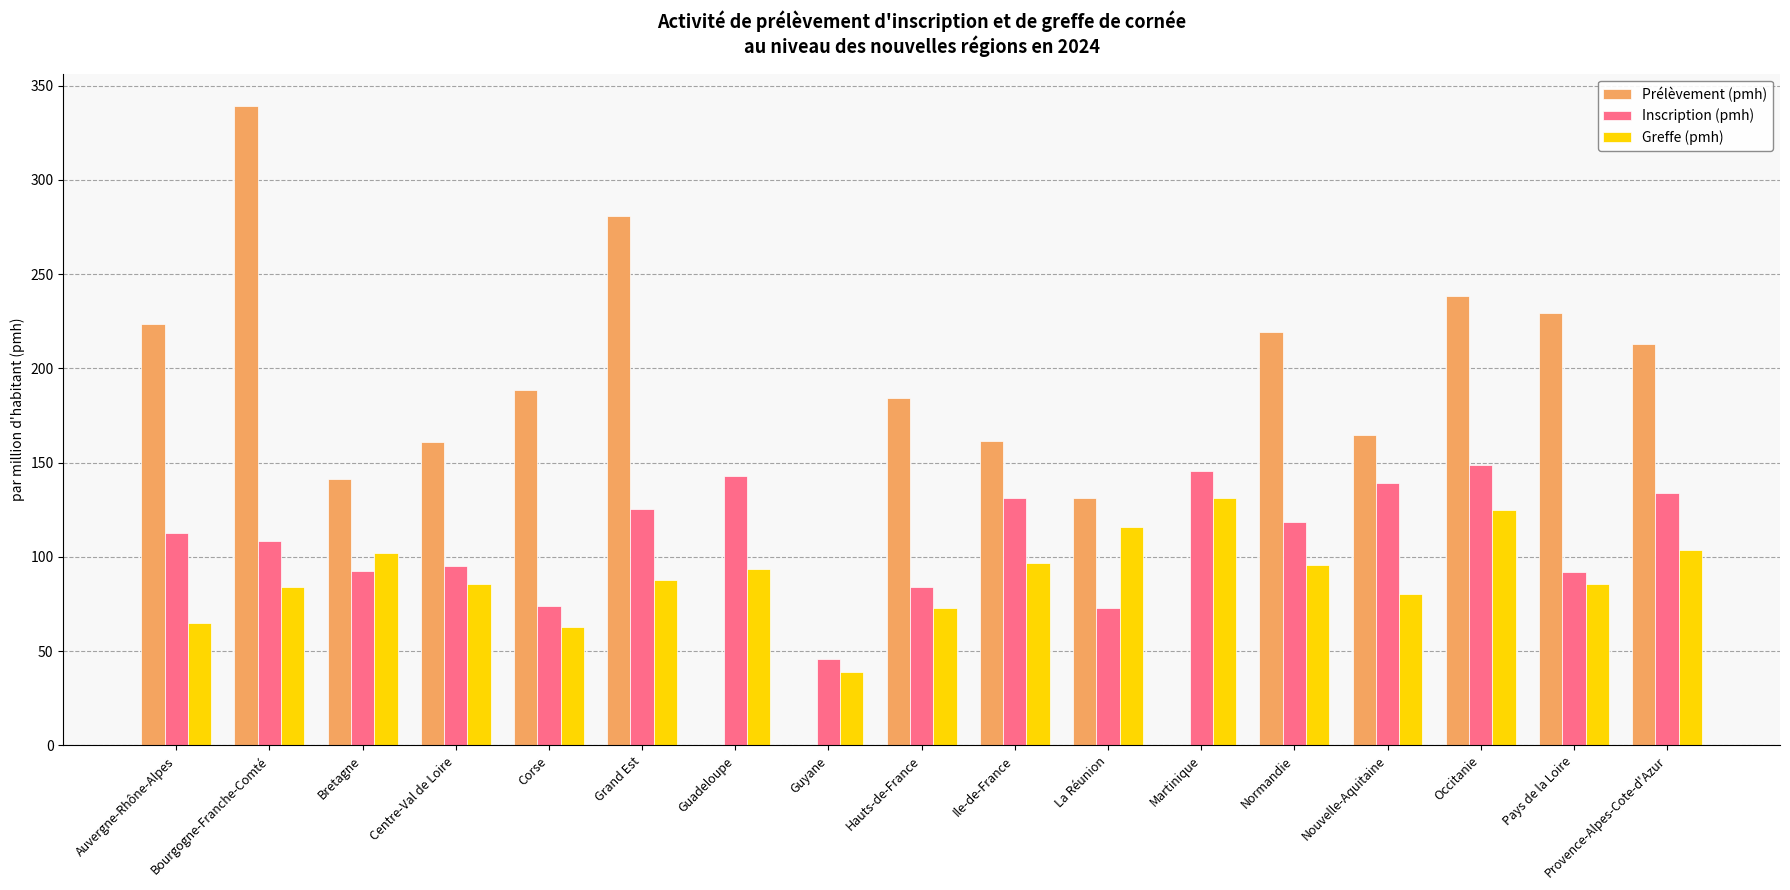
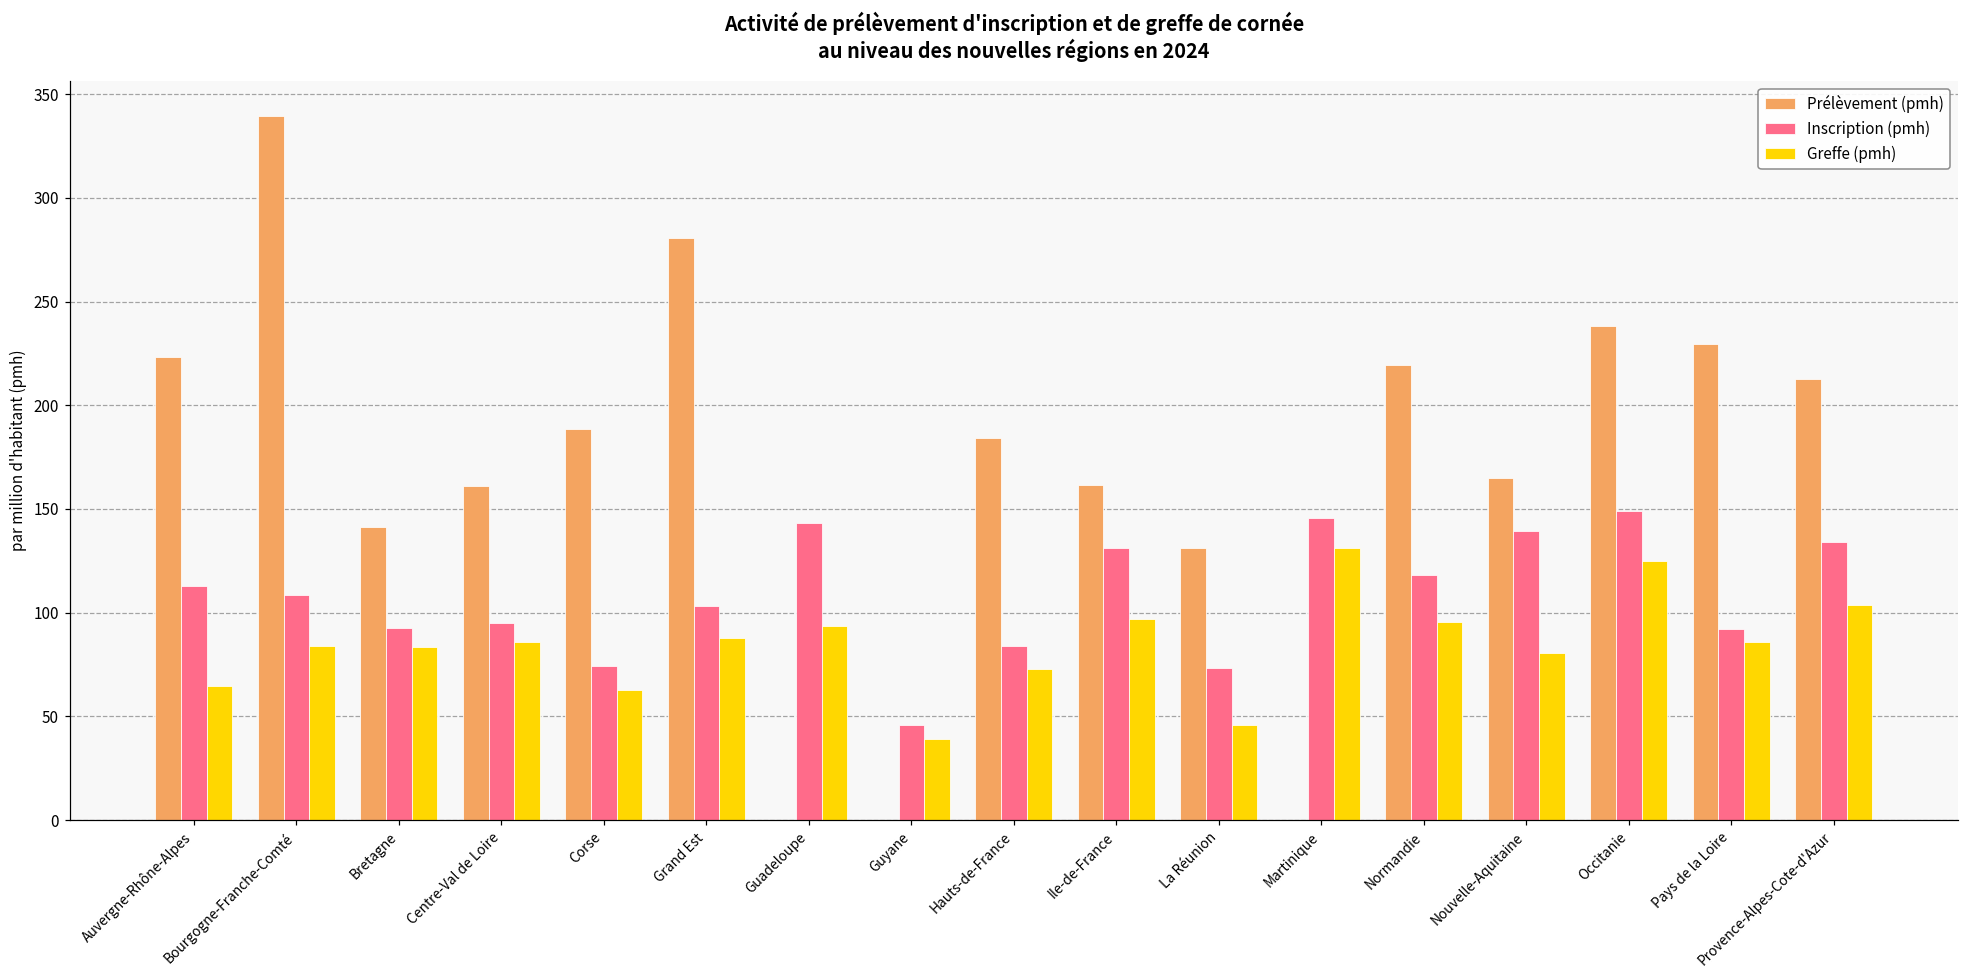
Greffe (pmh), Bretagne: 102 -> 84
Inscription (pmh), Grand Est: 125 -> 103
Greffe (pmh), La Réunion: 116 -> 46
